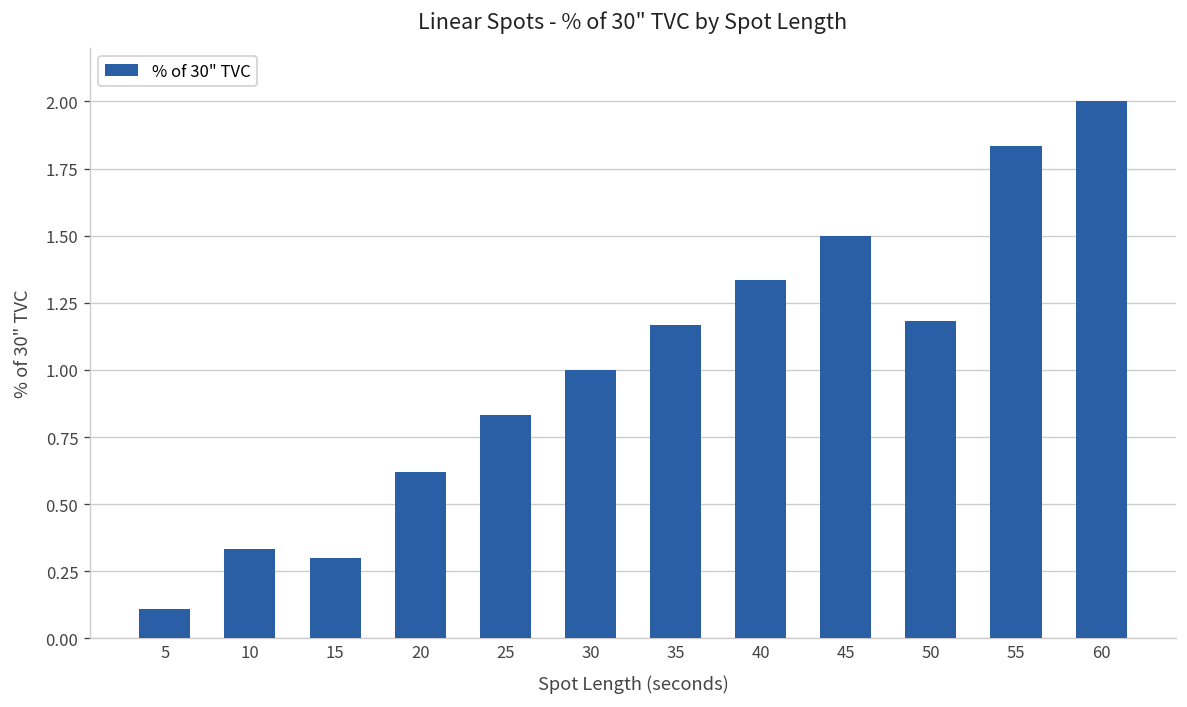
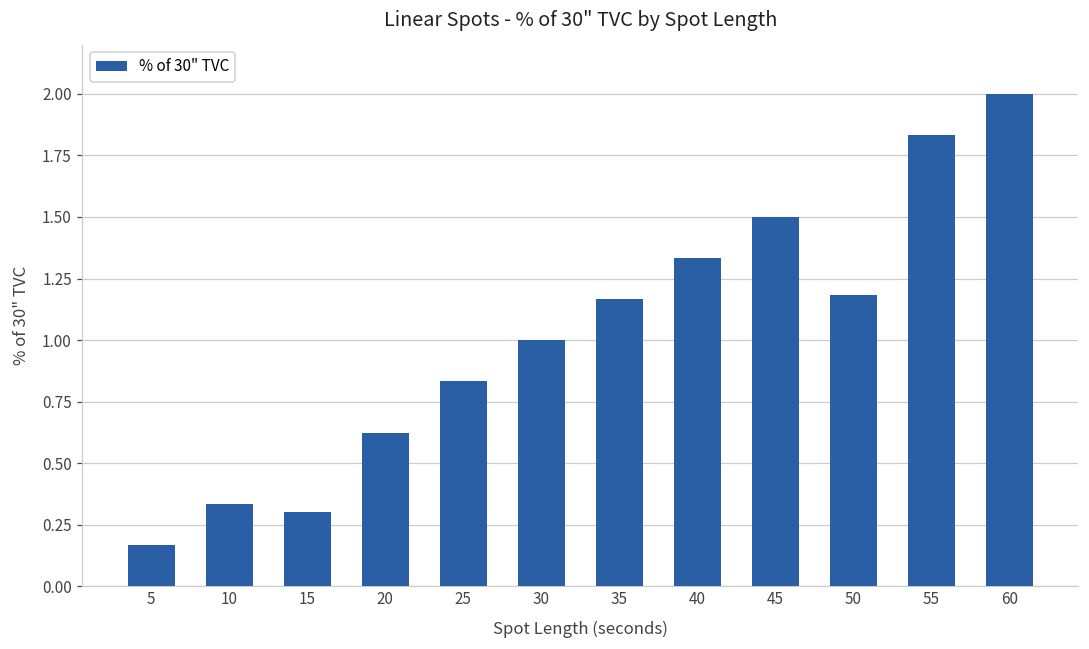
5: 0.11 -> 0.17
